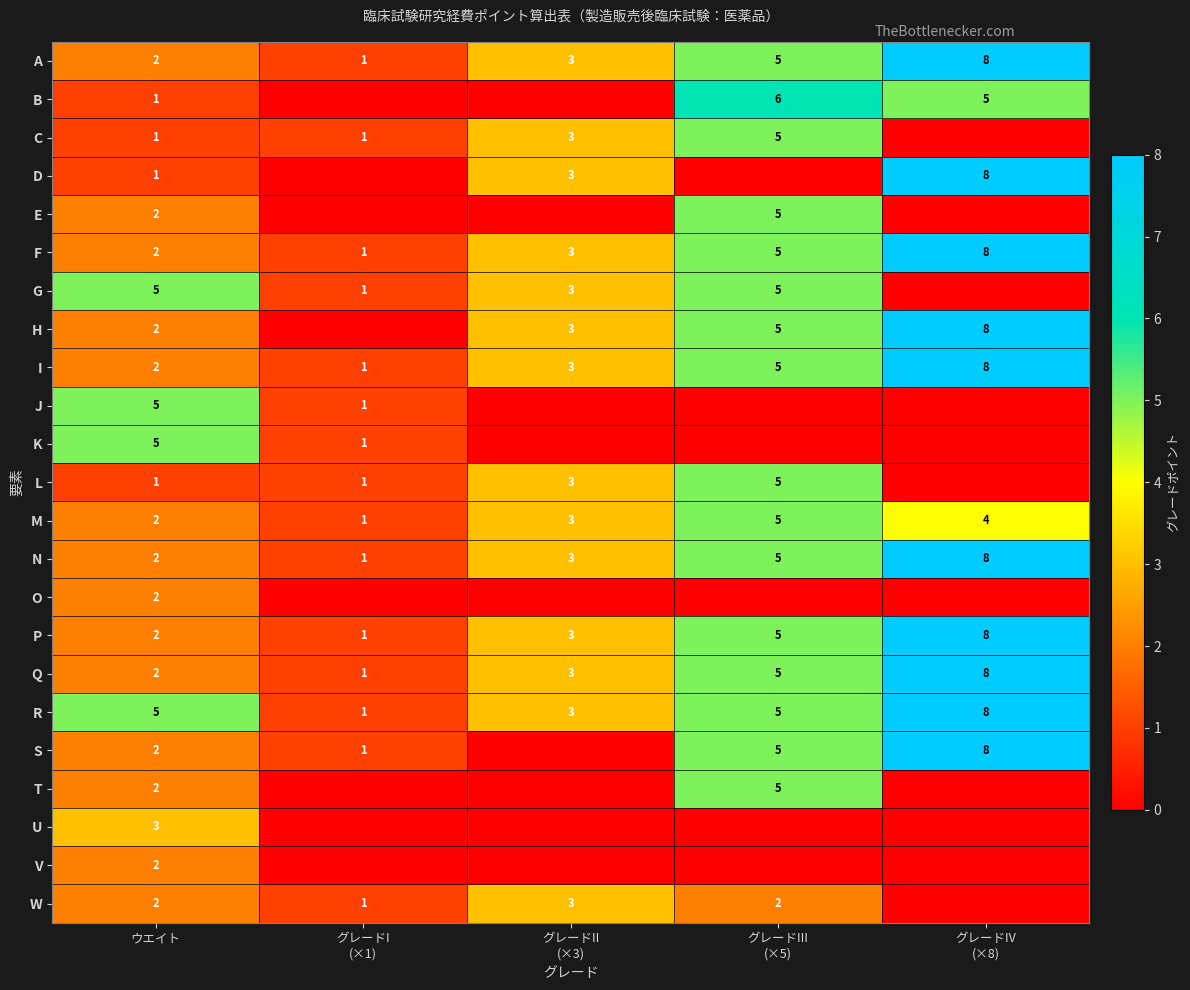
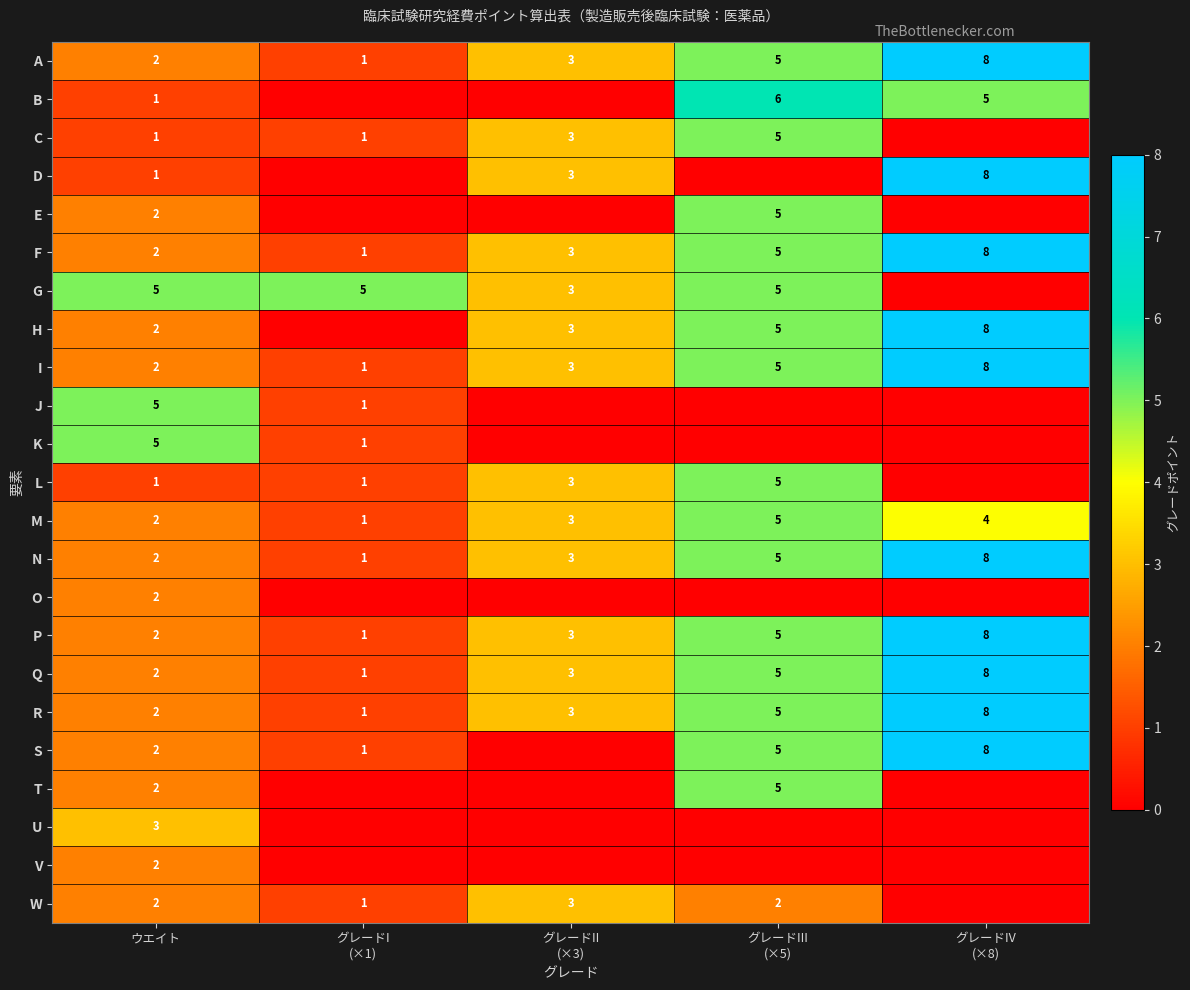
G, グレードI (×1): 1 -> 5
R, ウエイト: 5 -> 2
